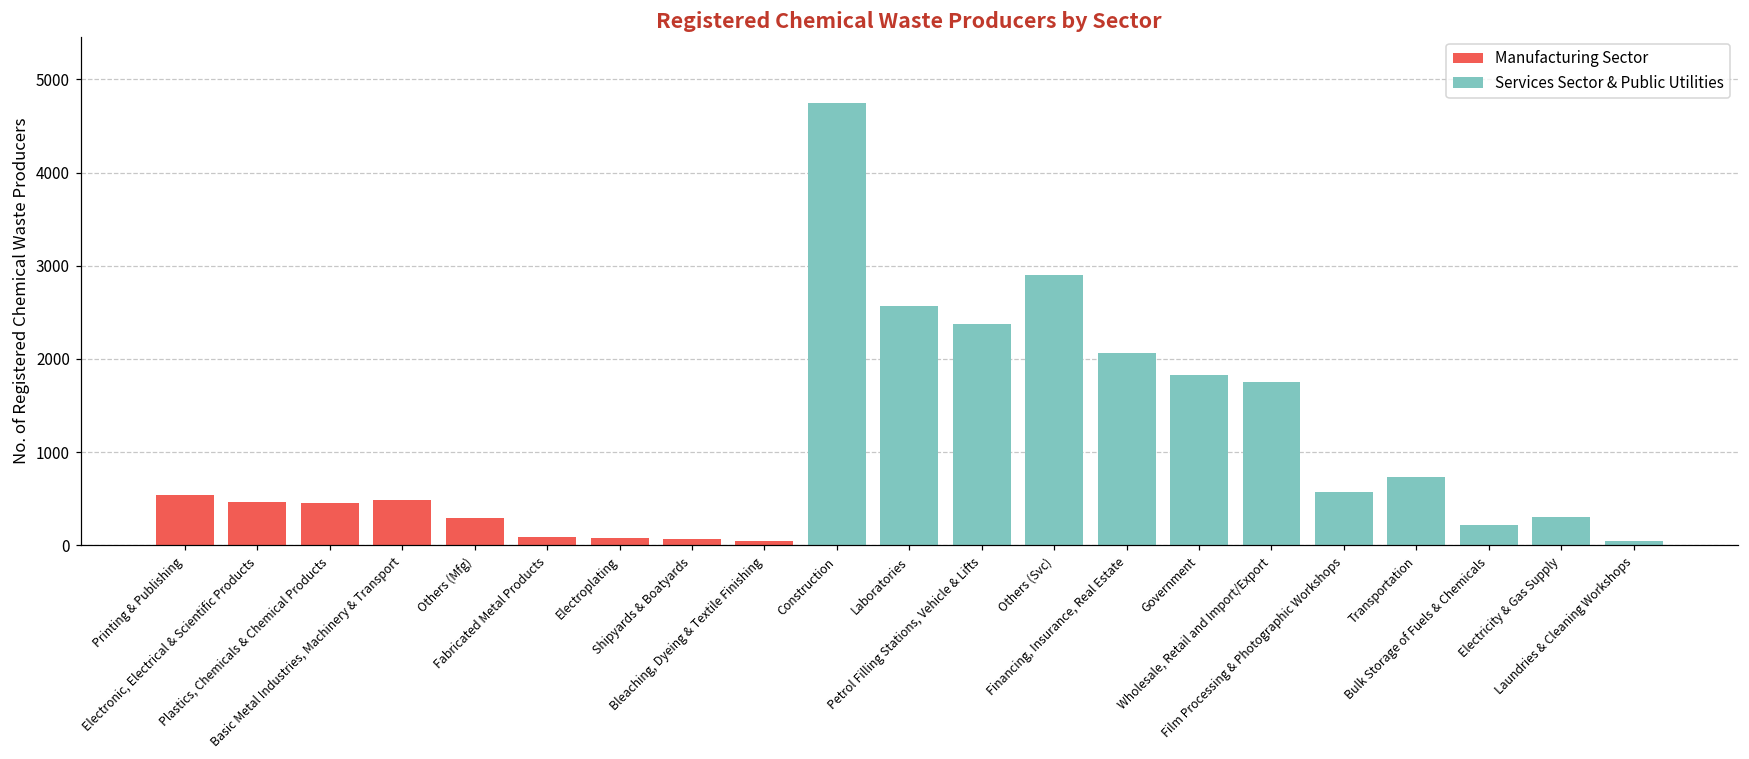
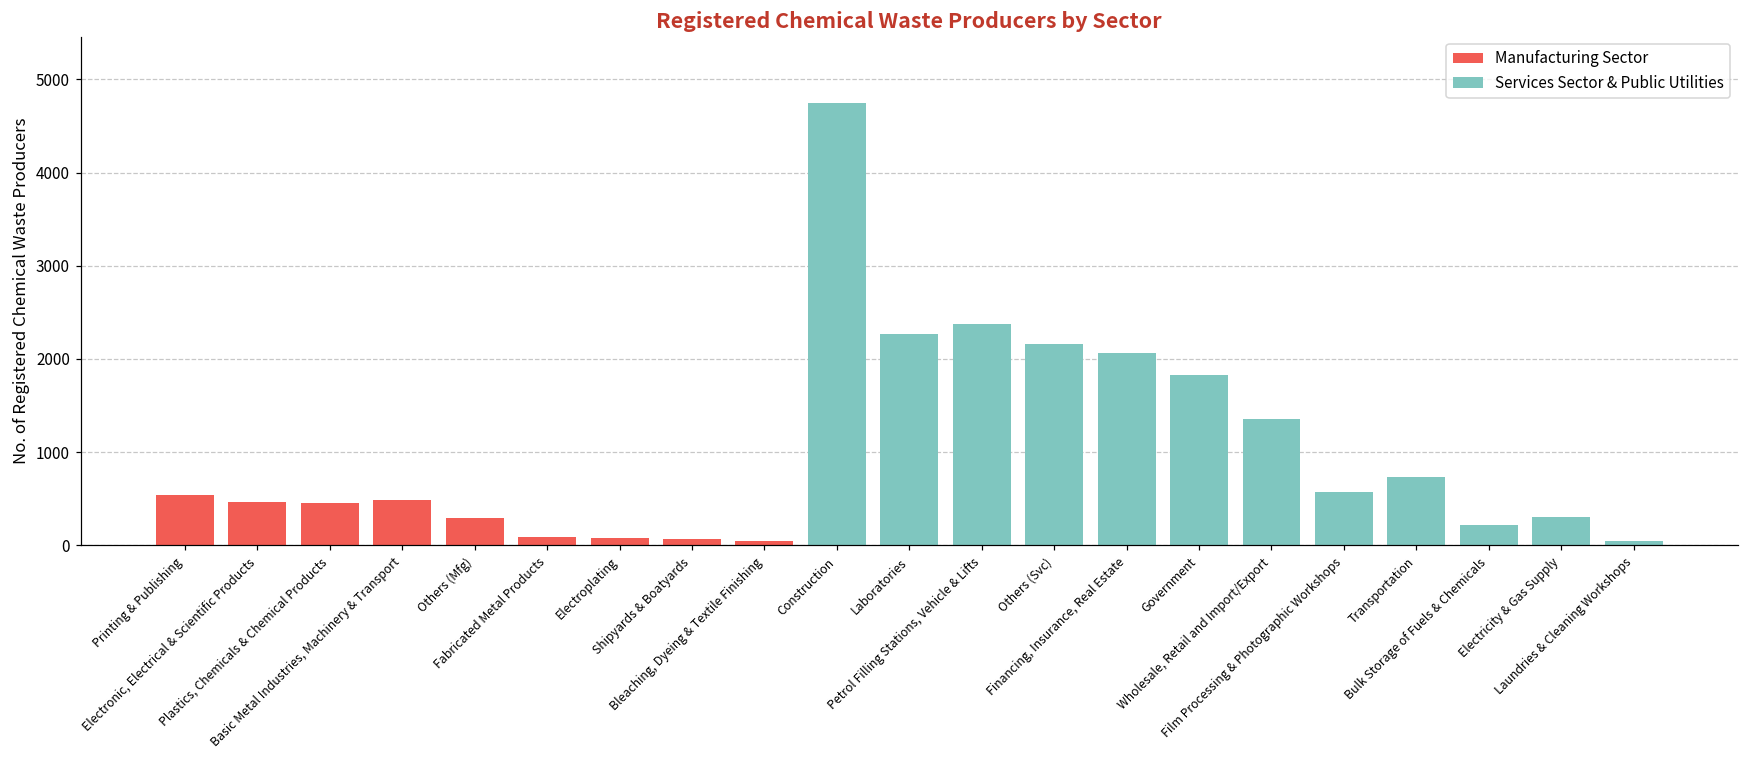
Services Sector & Public Utilities, Laboratories: 2600 -> 2300
Services Sector & Public Utilities, Others (Svc): 2900 -> 2200
Services Sector & Public Utilities, Wholesale, Retail and Import/Export: 1800 -> 1400
